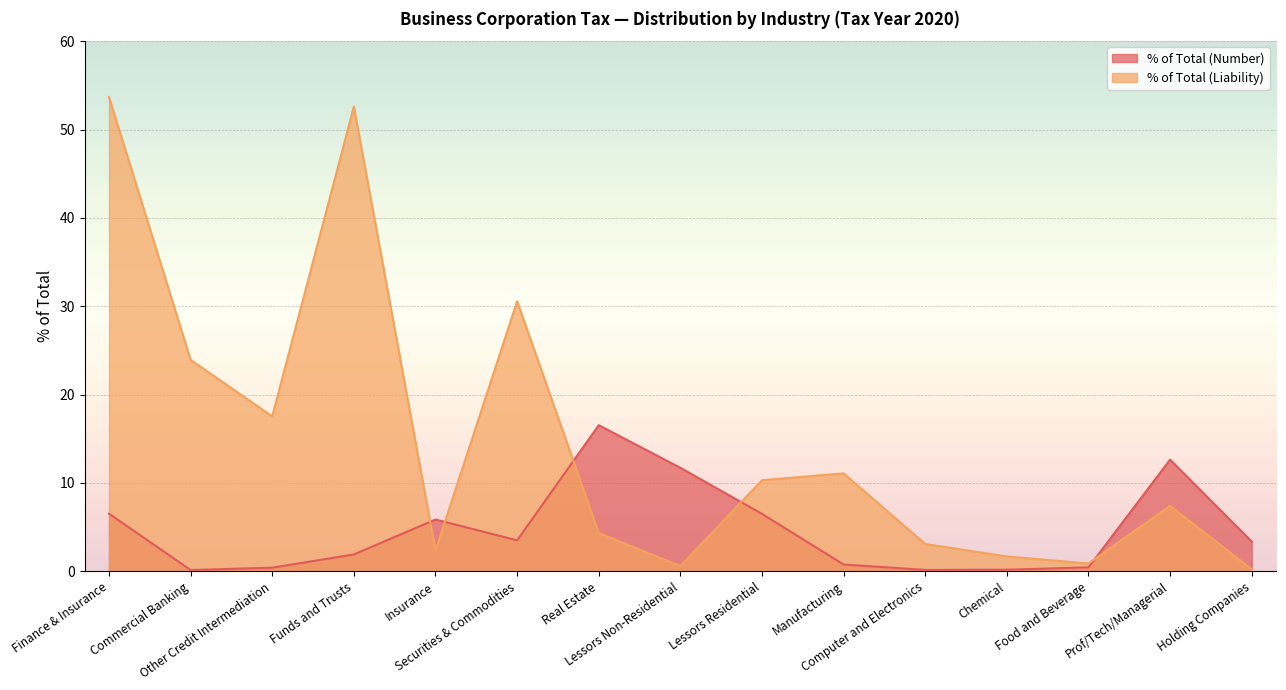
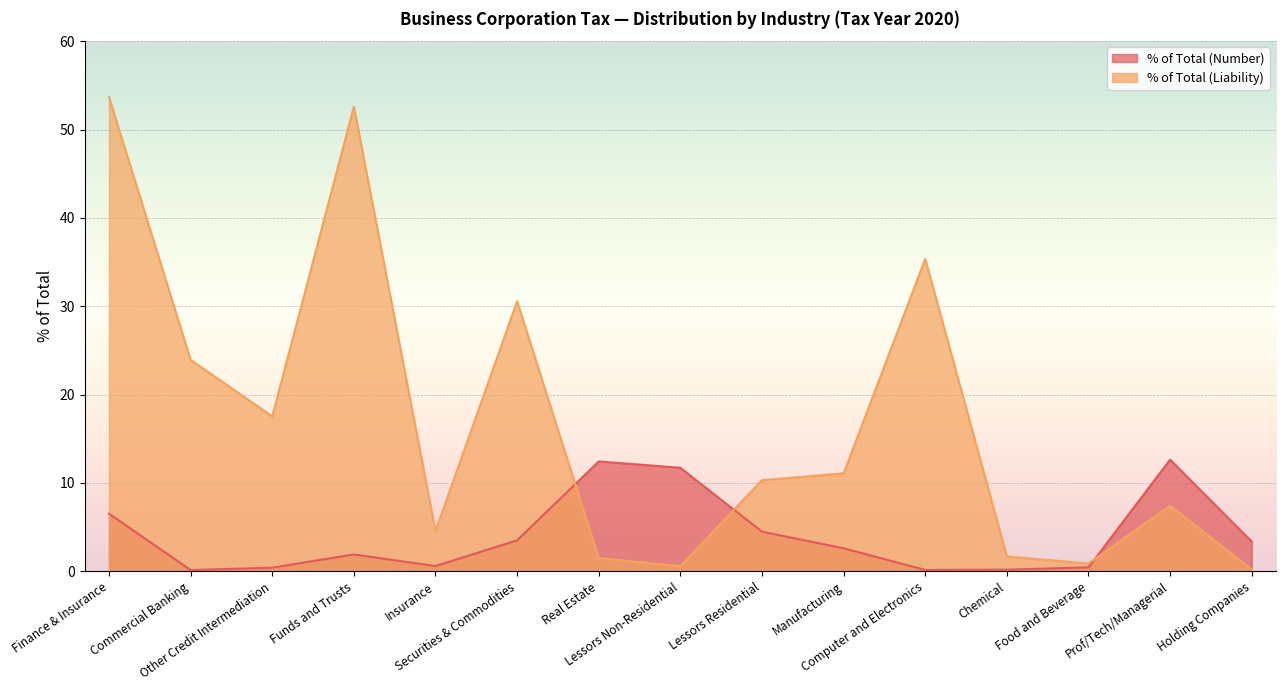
% of Total (Number), Insurance: 6 -> 1
% of Total (Liability), Insurance: 2 -> 5
% of Total (Number), Real Estate: 17 -> 12
% of Total (Liability), Real Estate: 4 -> 1
% of Total (Number), Lessors Residential: 6 -> 4
% of Total (Number), Manufacturing: 1 -> 3
% of Total (Liability), Computer and Electronics: 3 -> 35
